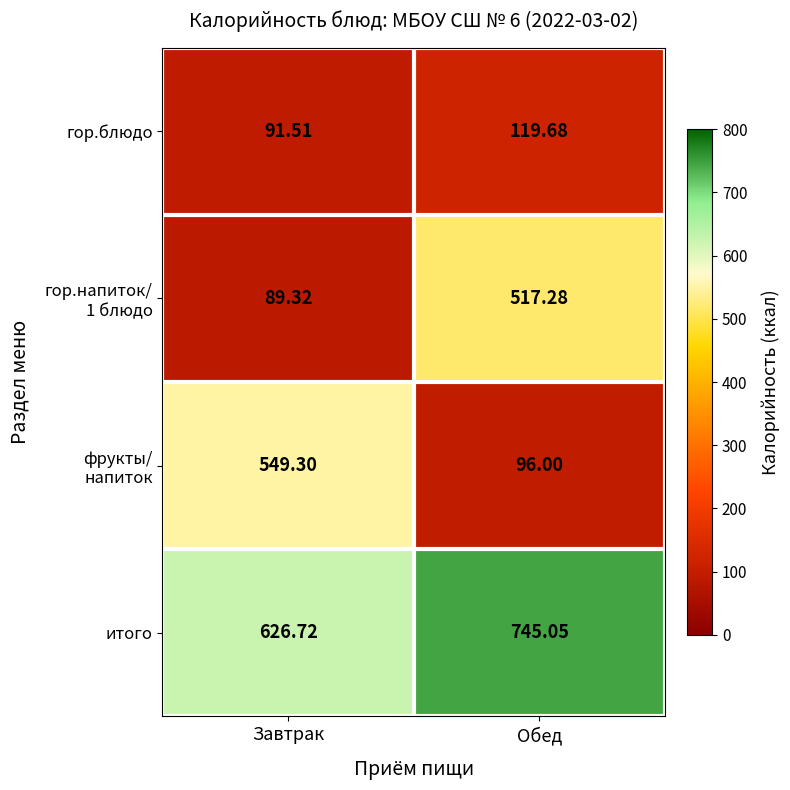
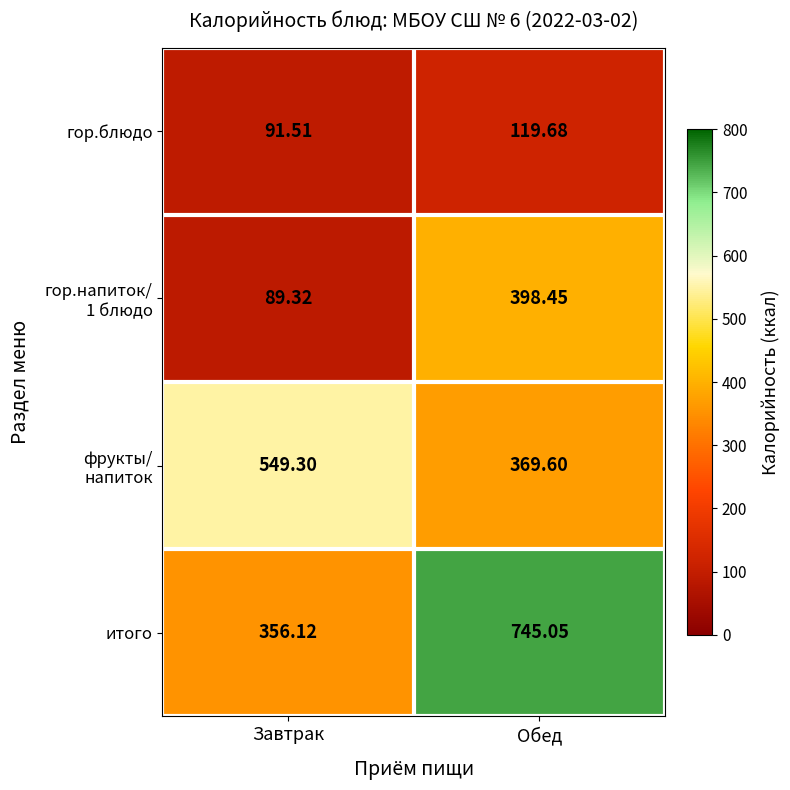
гор.напиток/ 1 блюдо, Обед: 517.28 -> 398.45
фрукты/ напиток, Обед: 96.00 -> 369.60
итого, Завтрак: 626.72 -> 356.12
